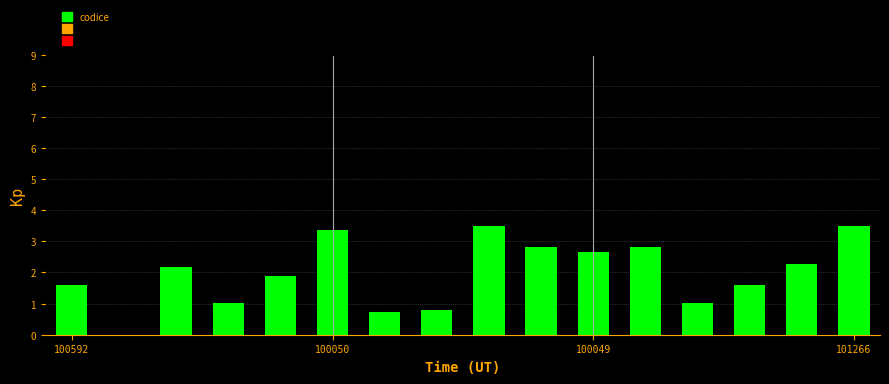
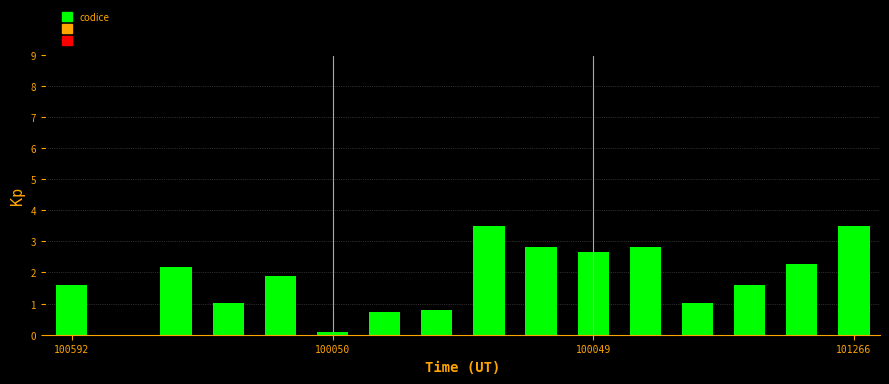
100050: 3.4 -> 0.1
